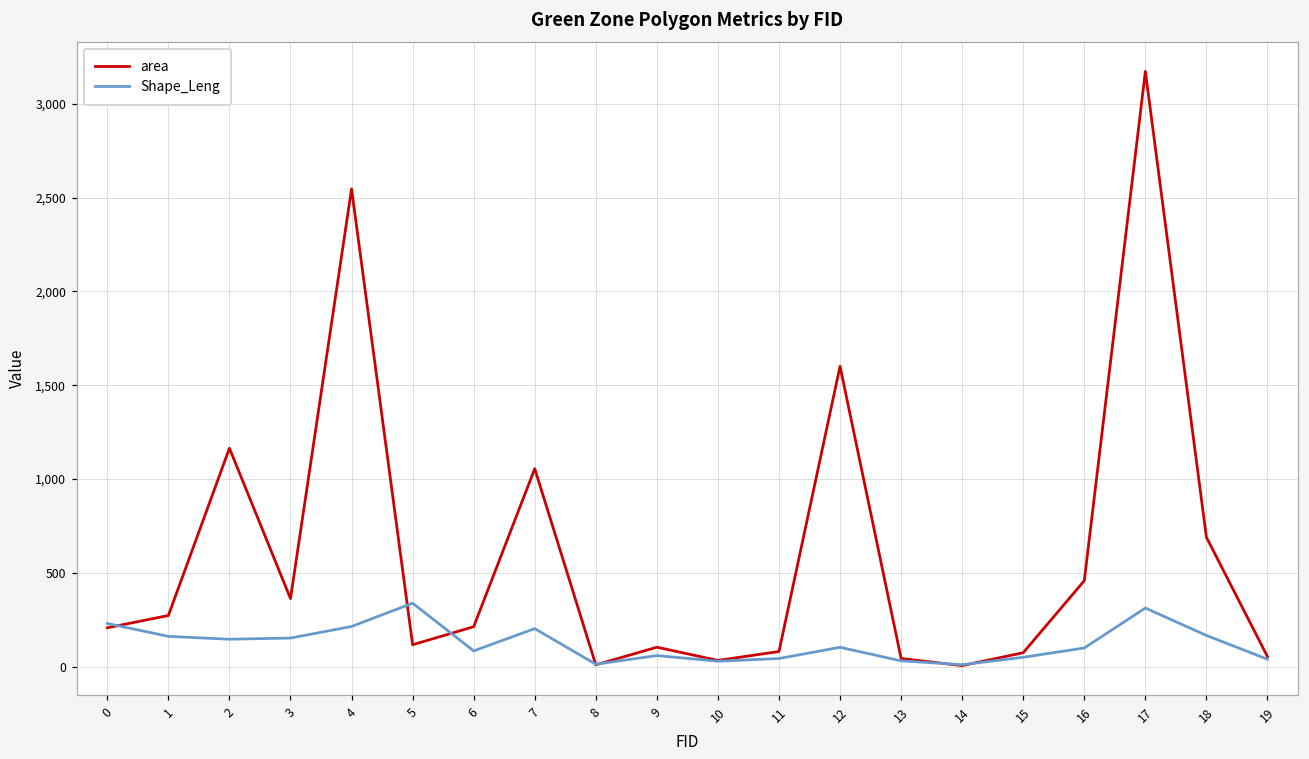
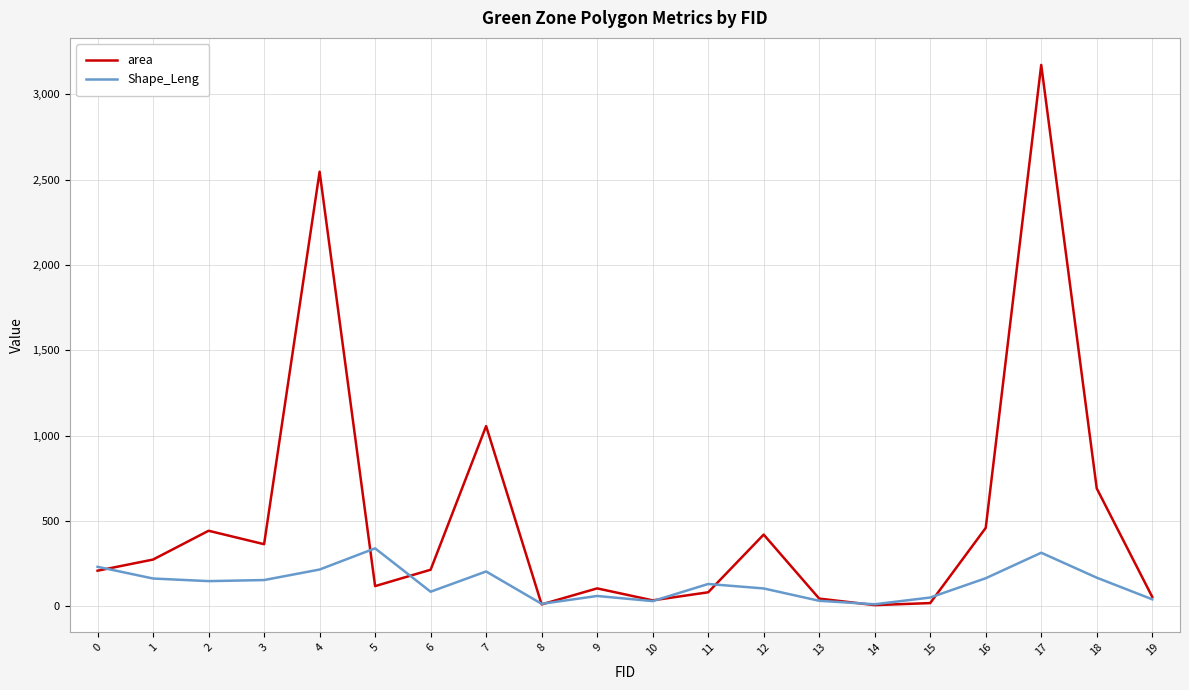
area, 2: 1,160 -> 440
Shape_Leng, 11: 40 -> 130
area, 12: 1,600 -> 420
area, 15: 80 -> 20
Shape_Leng, 16: 100 -> 160
